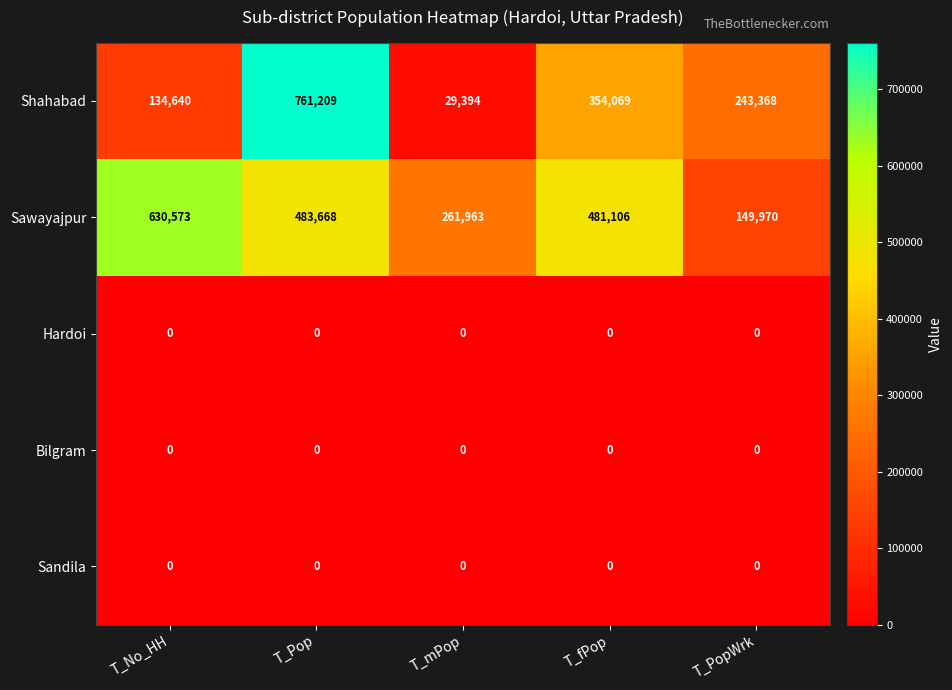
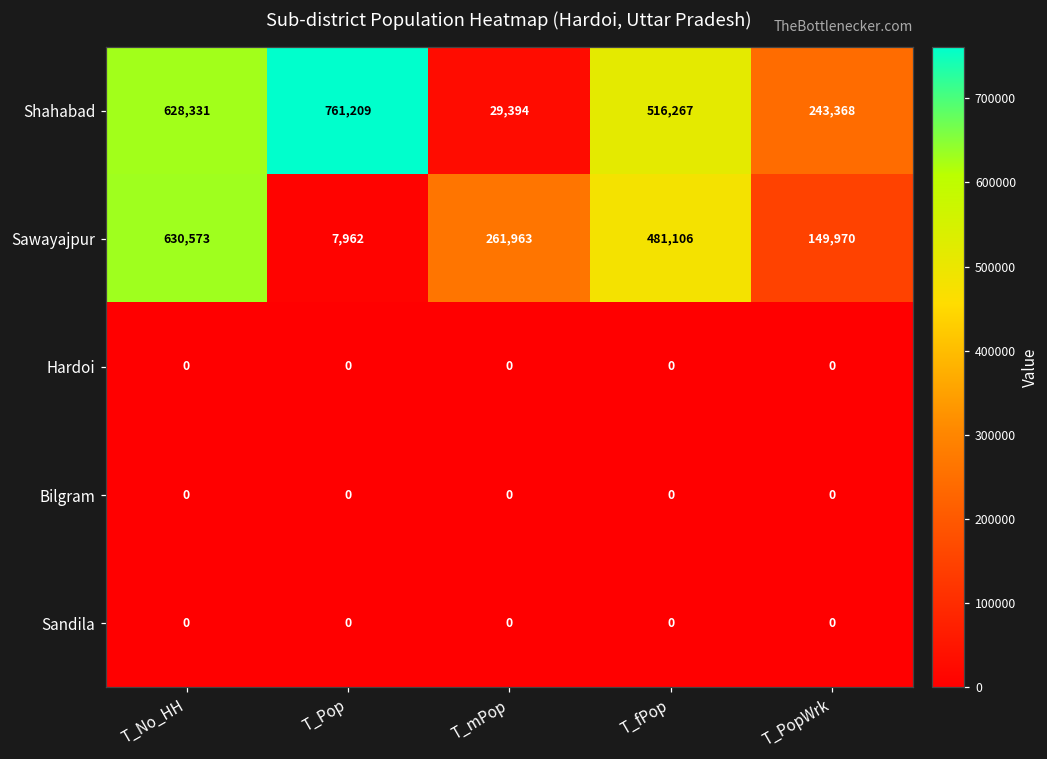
Shahabad, T_No_HH: 134,640 -> 628,331
Shahabad, T_fPop: 354,069 -> 516,267
Sawayajpur, T_Pop: 483,668 -> 7,962
